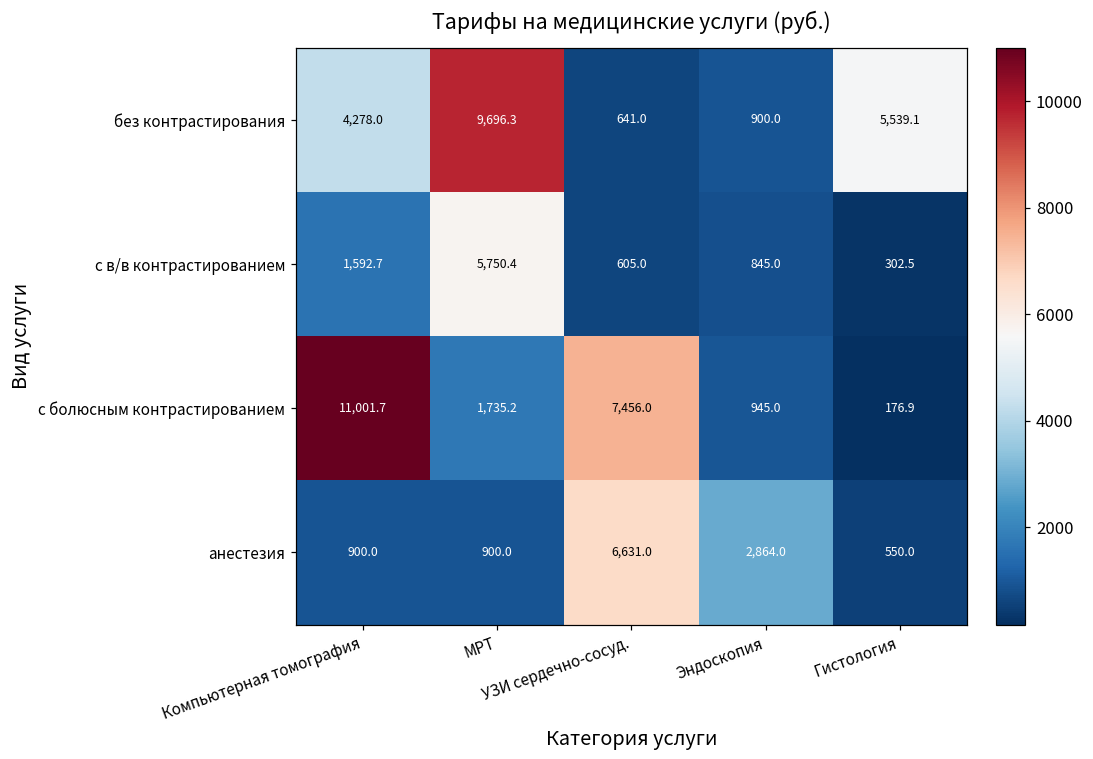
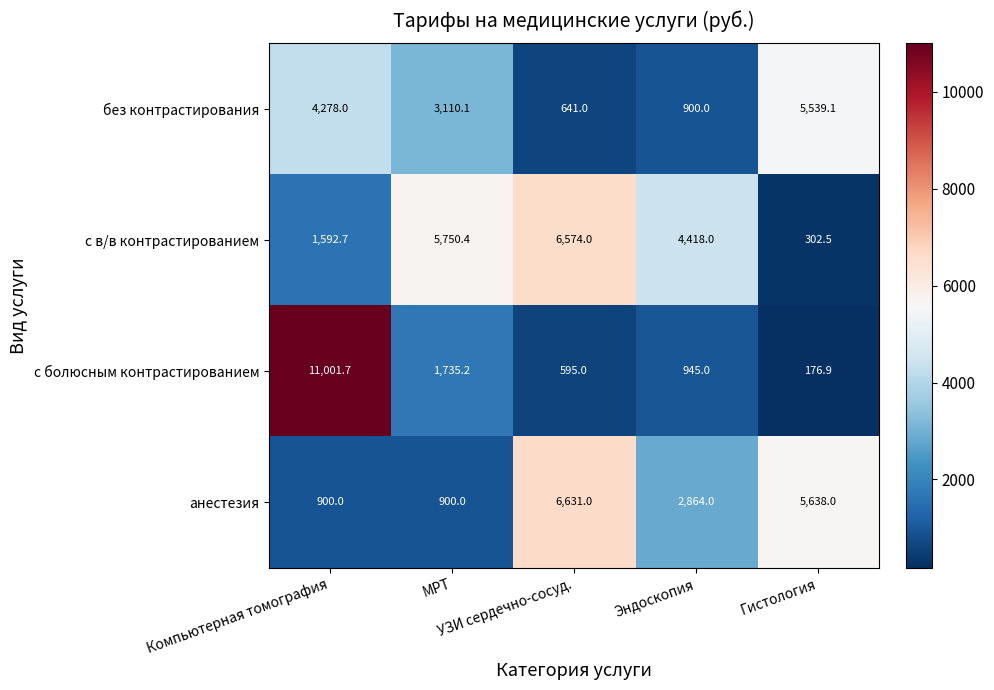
без контрастирования, МРТ: 9,696.3 -> 3,110.1
с в/в контрастированием, УЗИ сердечно-сосуд.: 605.0 -> 6,574.0
с в/в контрастированием, Эндоскопия: 845.0 -> 4,418.0
с болюсным контрастированием, УЗИ сердечно-сосуд.: 7,456.0 -> 595.0
анестезия, Гистология: 550.0 -> 5,638.0
